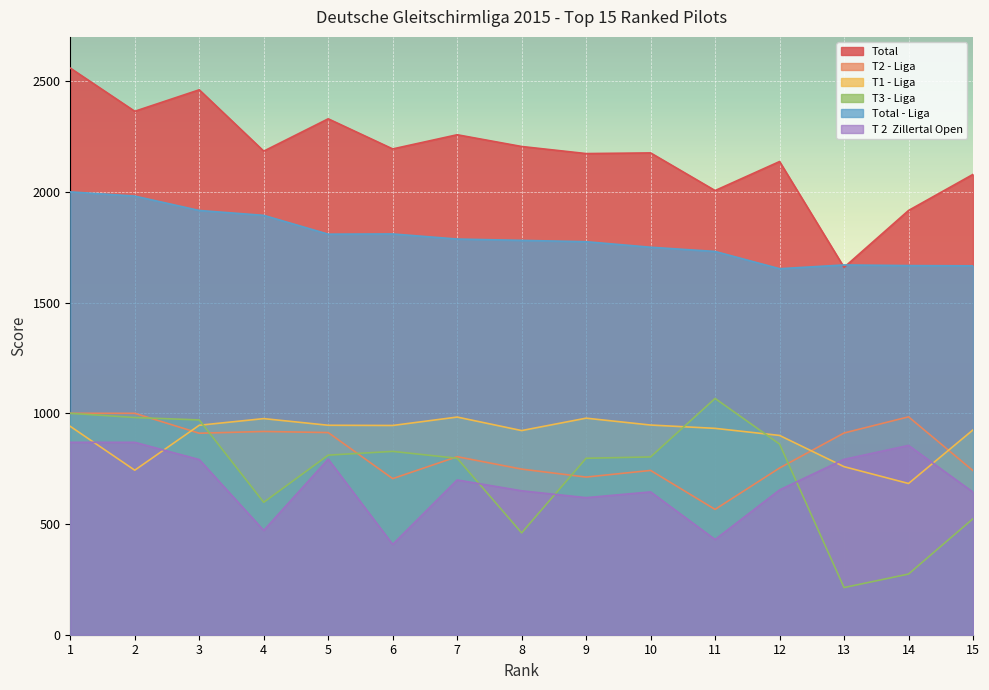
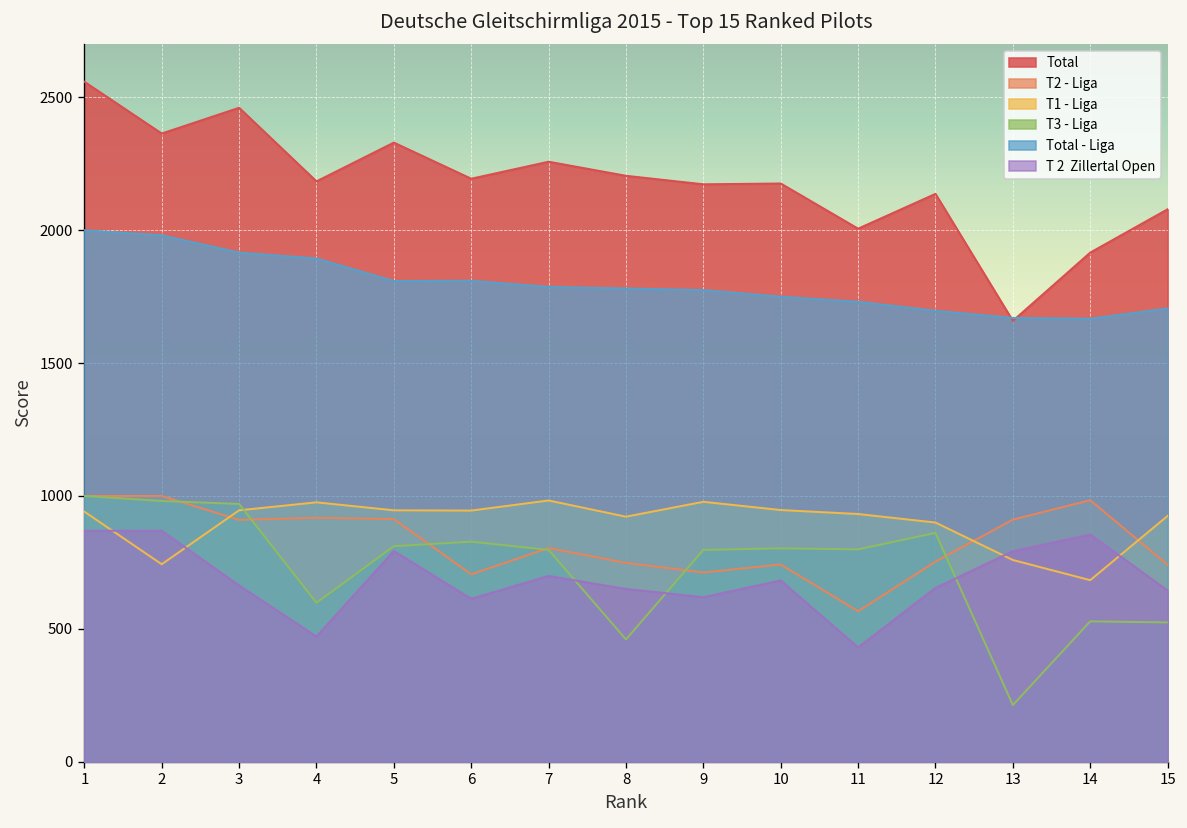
T 2 Zillertal Open, 3: 790 -> 660
T 2 Zillertal Open, 6: 410 -> 610
T 2 Zillertal Open, 10: 650 -> 680
T3 - Liga, 11: 1070 -> 800
Total - Liga, 12: 1650 -> 1700
T3 - Liga, 14: 270 -> 530
Total - Liga, 15: 1670 -> 1710
